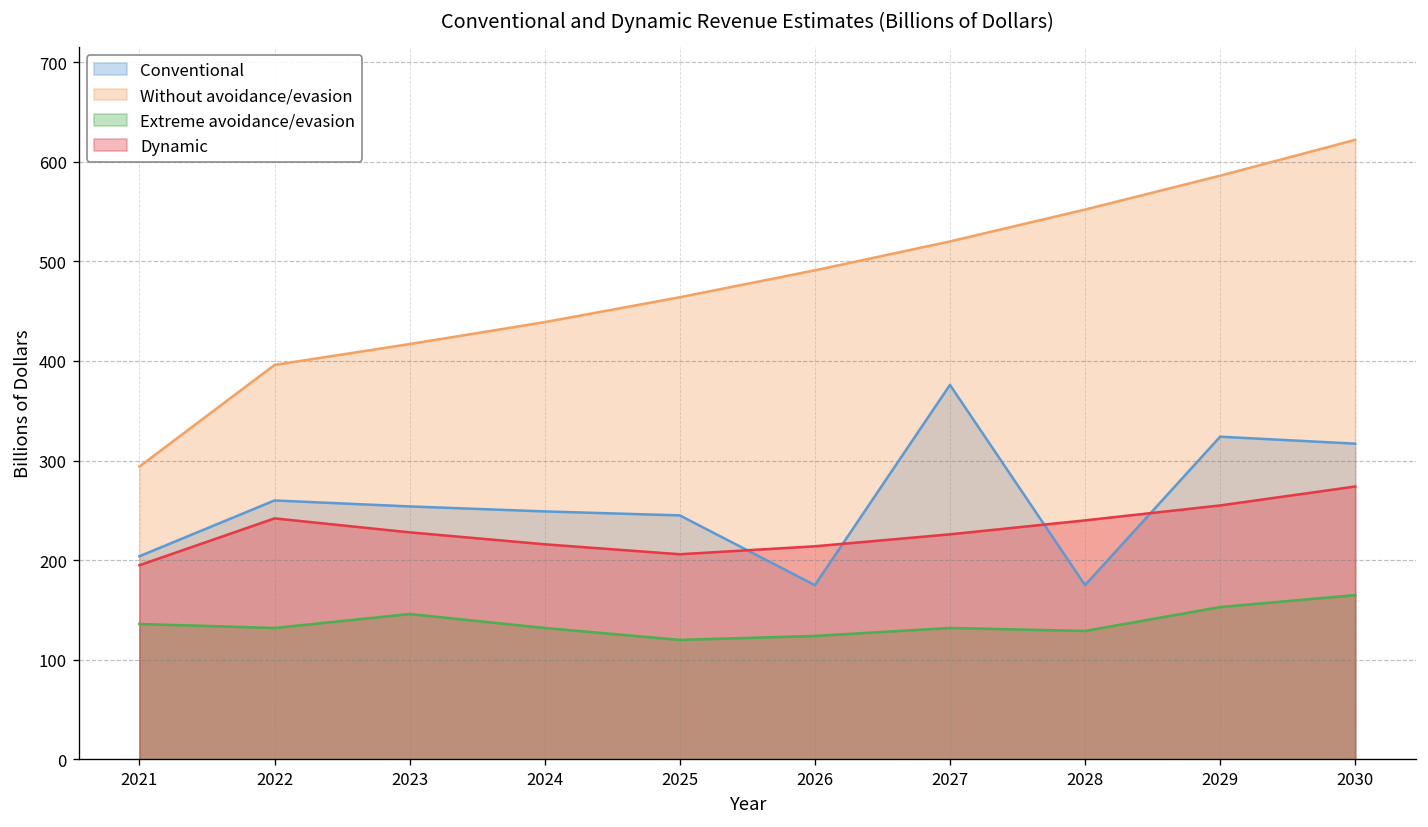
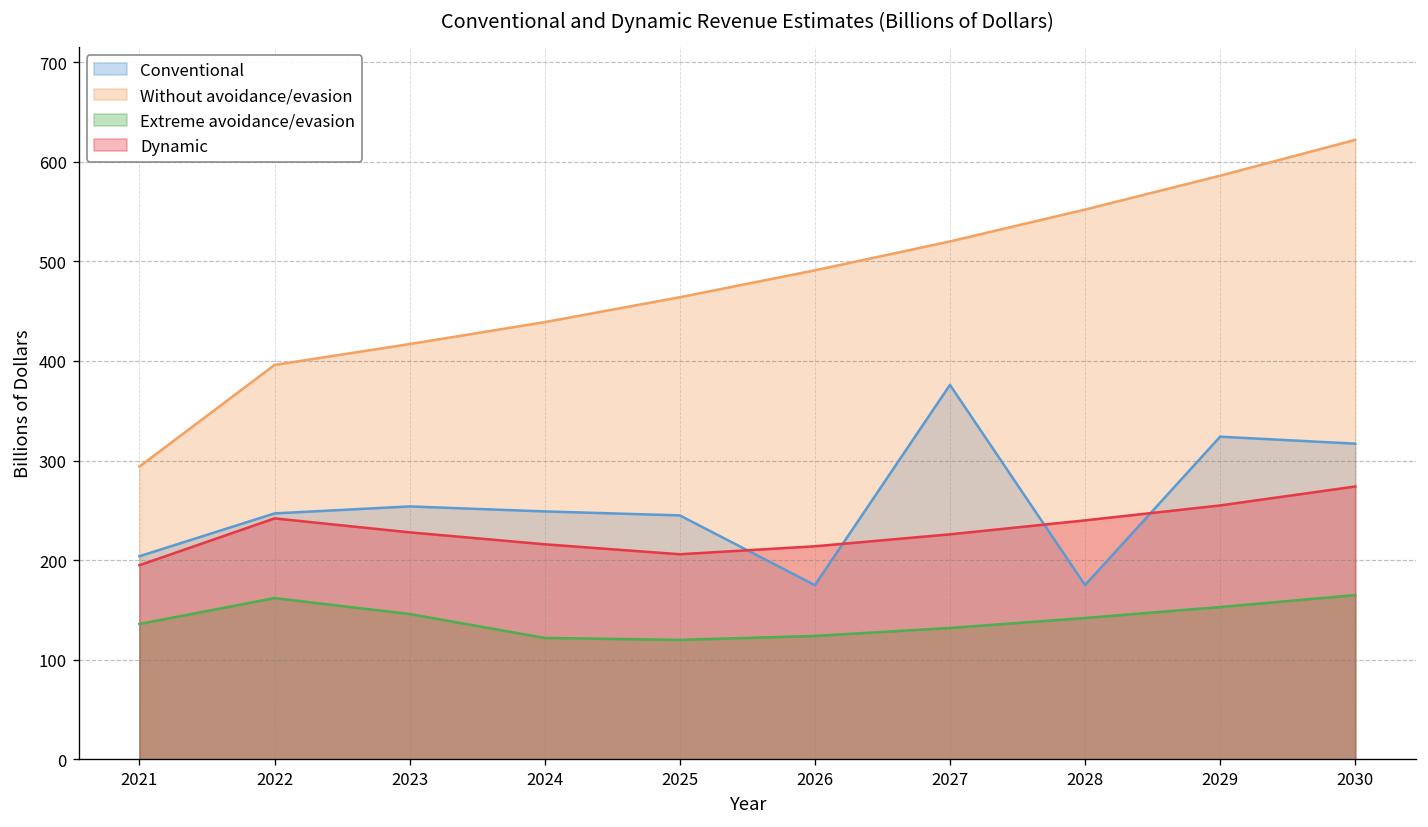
Conventional, 2022: 260 -> 250
Extreme avoidance/evasion, 2022: 130 -> 160
Extreme avoidance/evasion, 2024: 130 -> 120
Extreme avoidance/evasion, 2028: 130 -> 140
